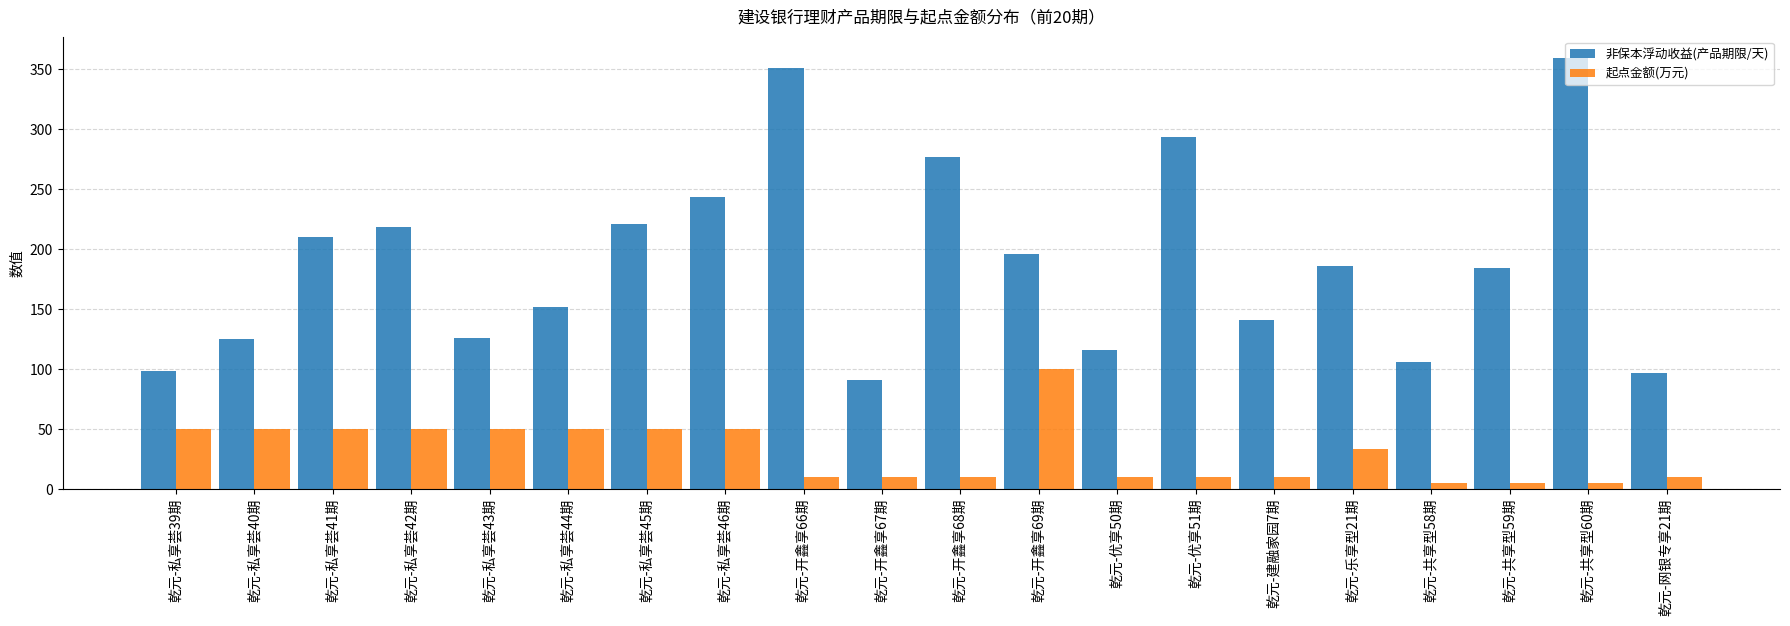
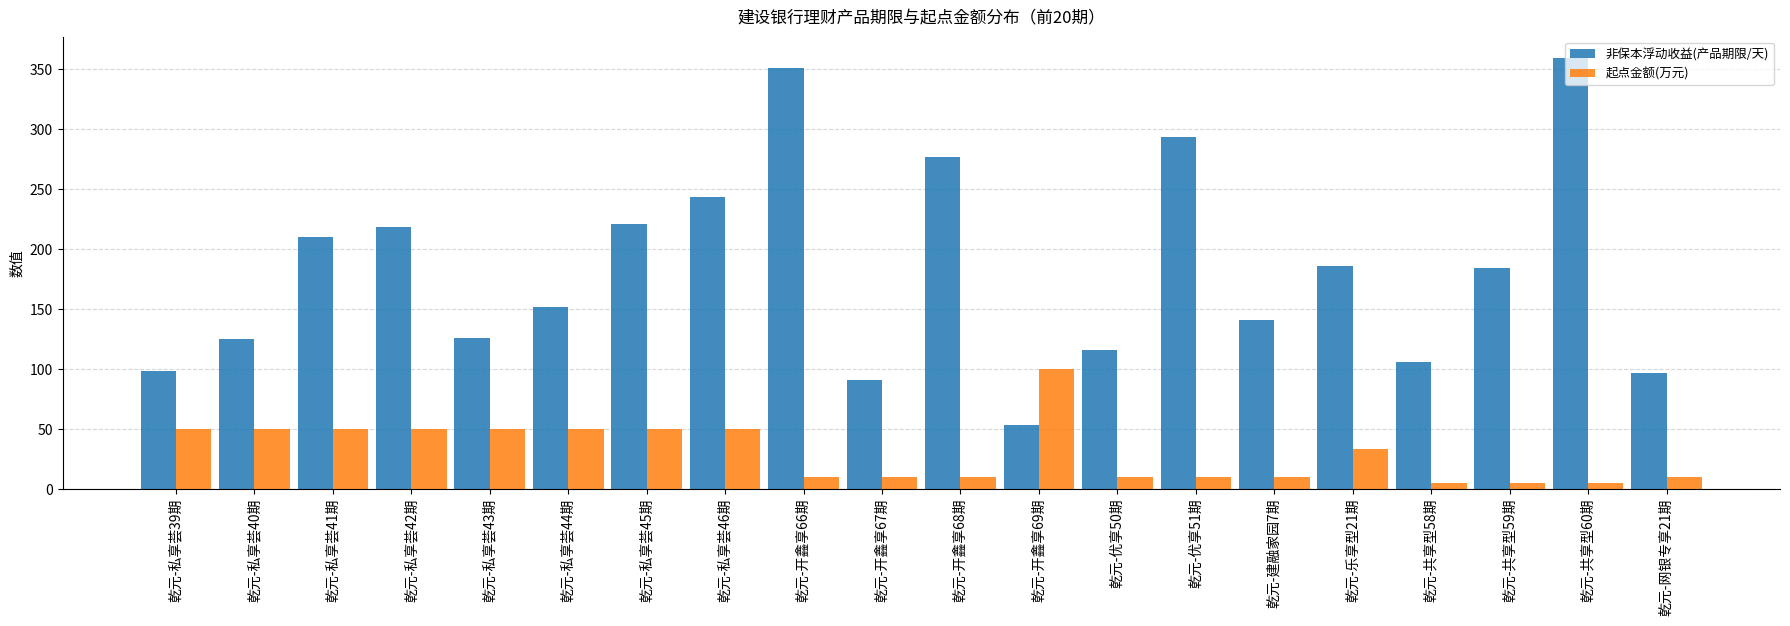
非保本浮动收益(产品期限/天), 乾元-开鑫享69期: 196 -> 53
